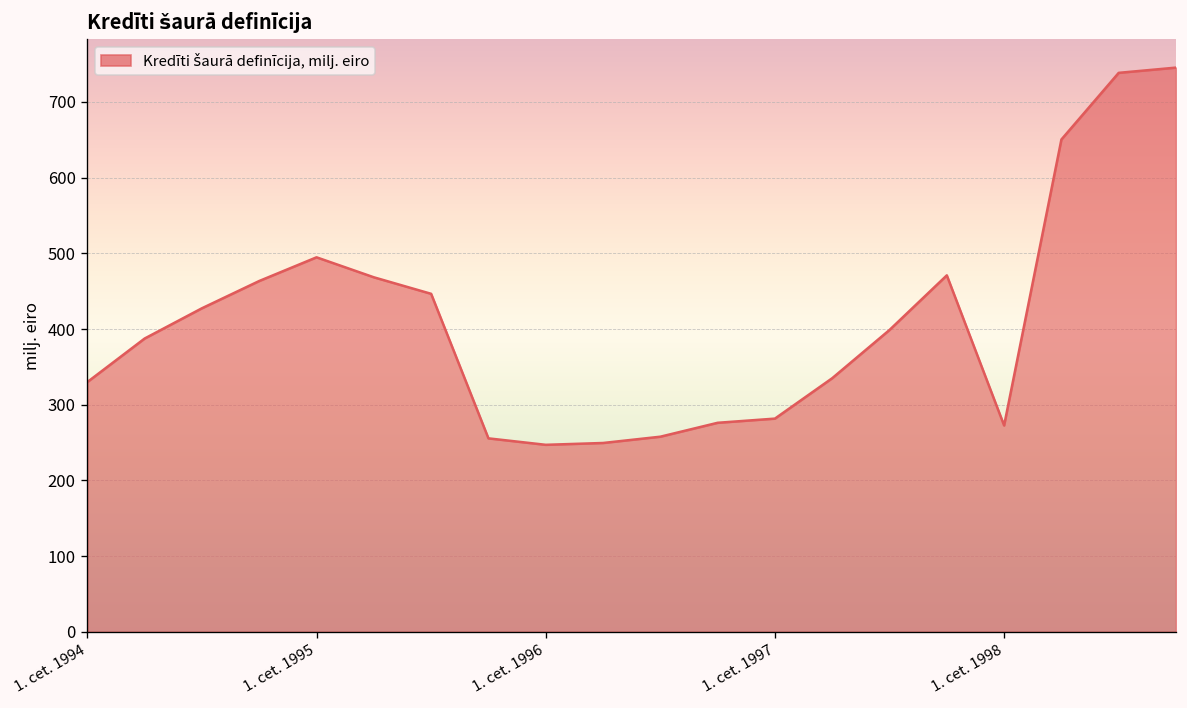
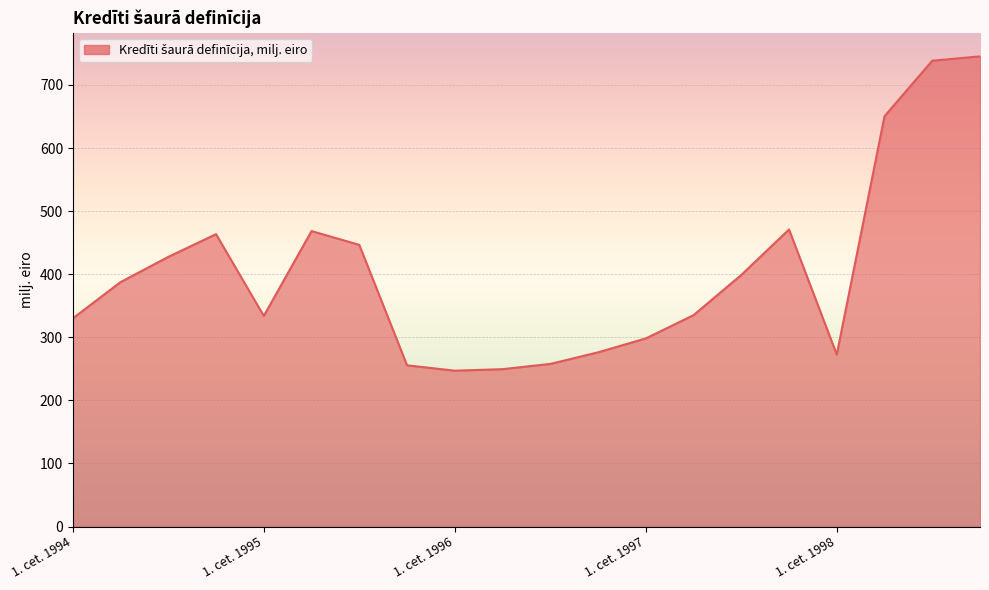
1. cet. 1995: 490 -> 330
1. cet. 1997: 280 -> 300
